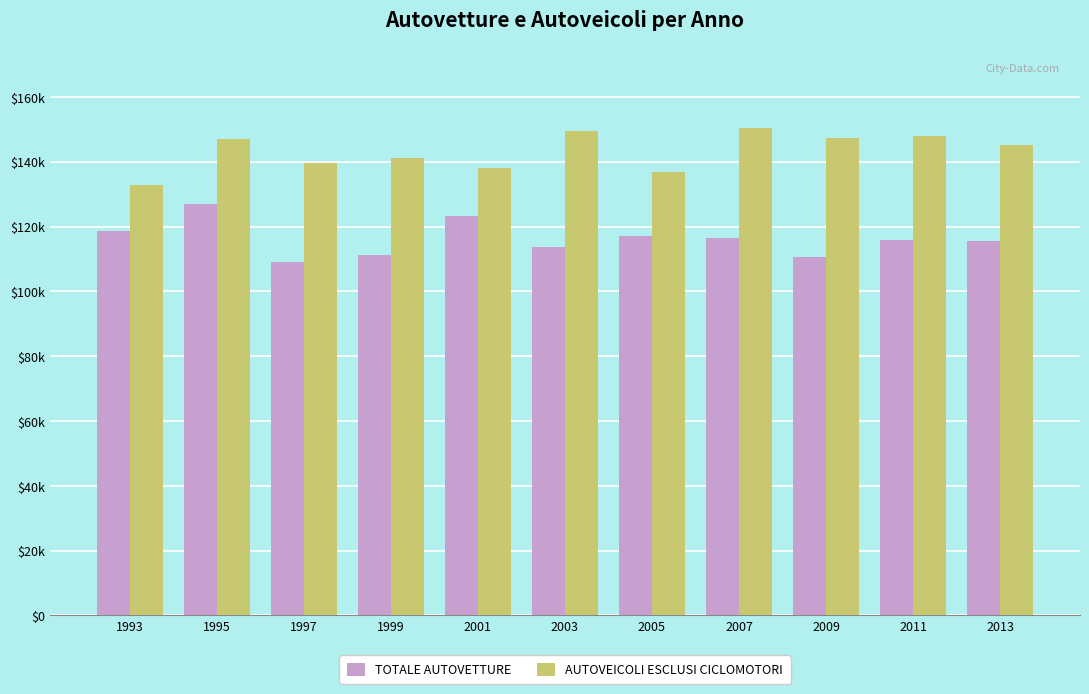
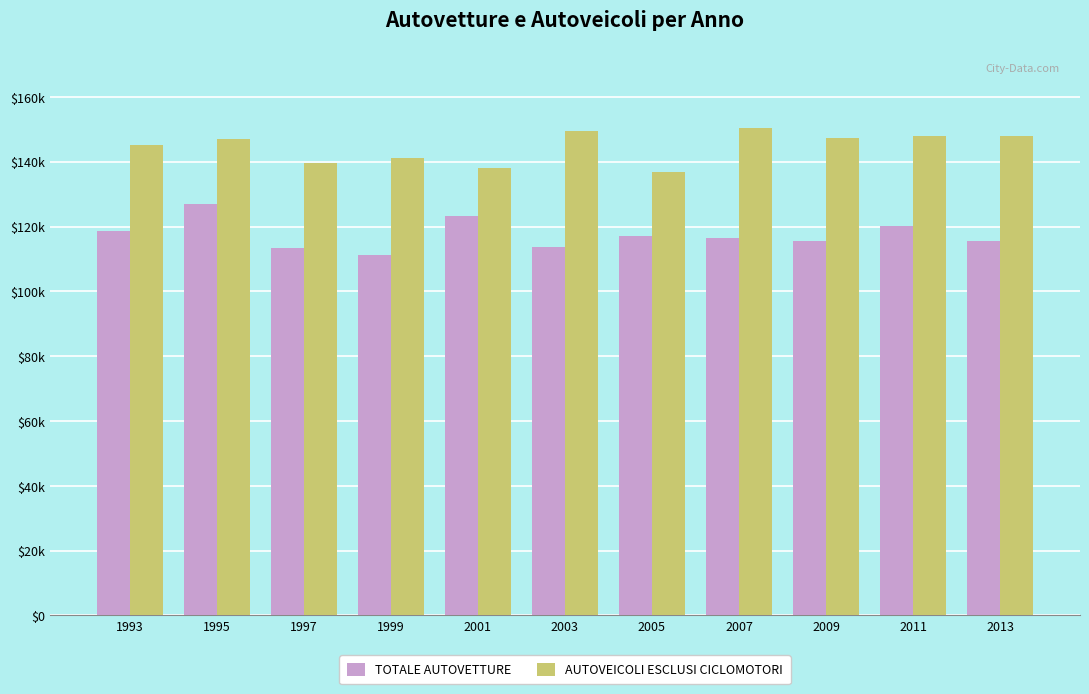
AUTOVEICOLI ESCLUSI CICLOMOTORI, 1993: $133000 -> $145000
TOTALE AUTOVETTURE, 1997: $109000 -> $113000
TOTALE AUTOVETTURE, 2009: $110000 -> $115000
TOTALE AUTOVETTURE, 2011: $116000 -> $120000
AUTOVEICOLI ESCLUSI CICLOMOTORI, 2013: $145000 -> $148000
